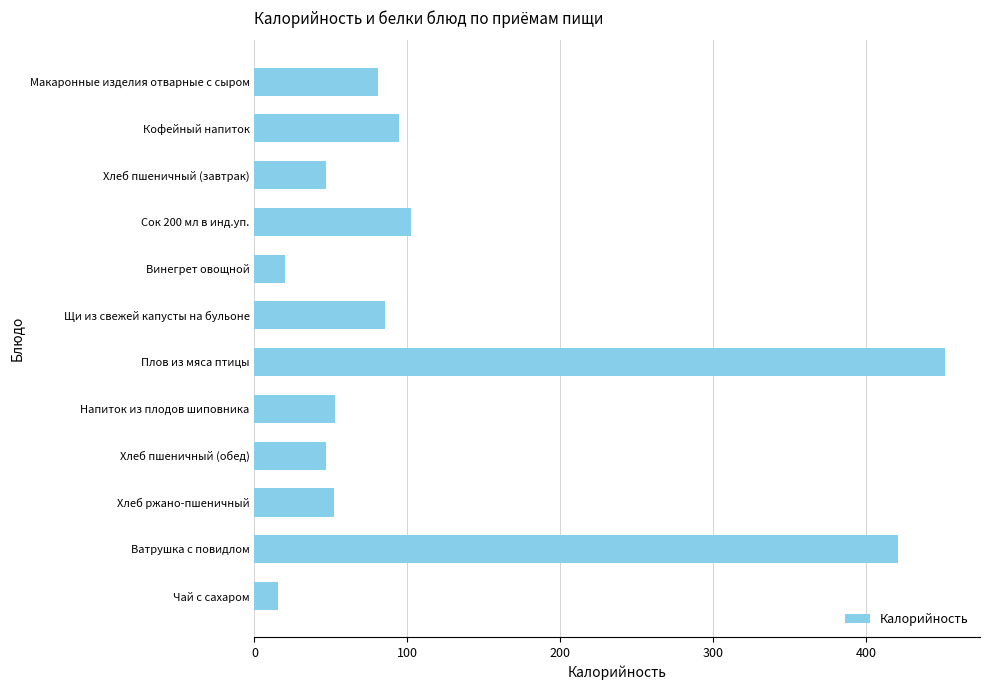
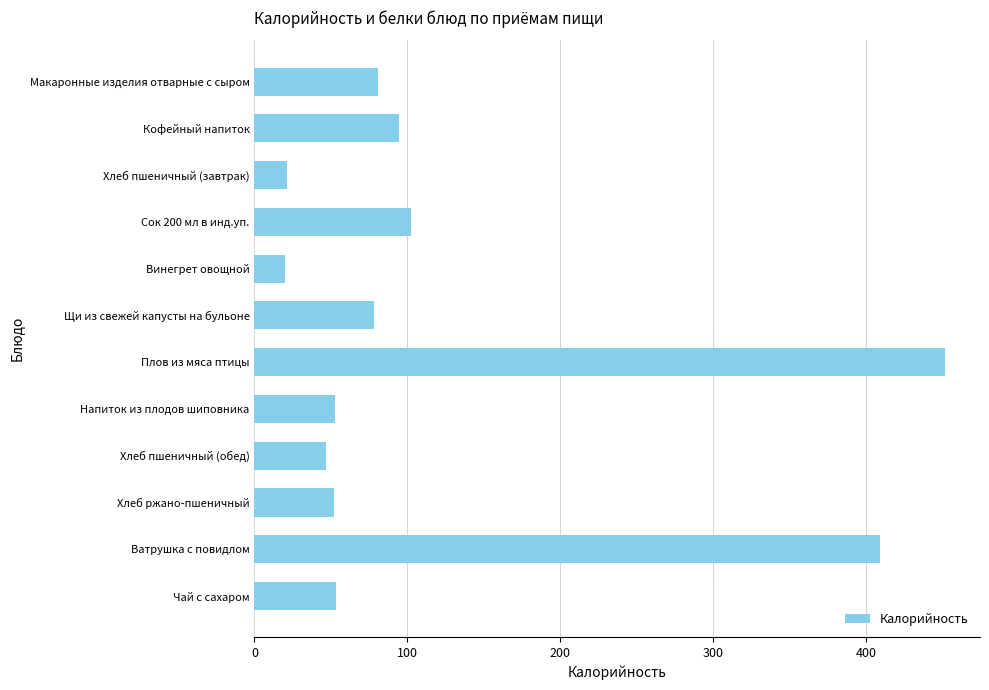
Хлеб пшеничный (завтрак): 47 -> 21
Щи из свежей капусты на бульоне: 86 -> 78
Ватрушка с повидлом: 421 -> 409
Чай с сахаром: 16 -> 53
